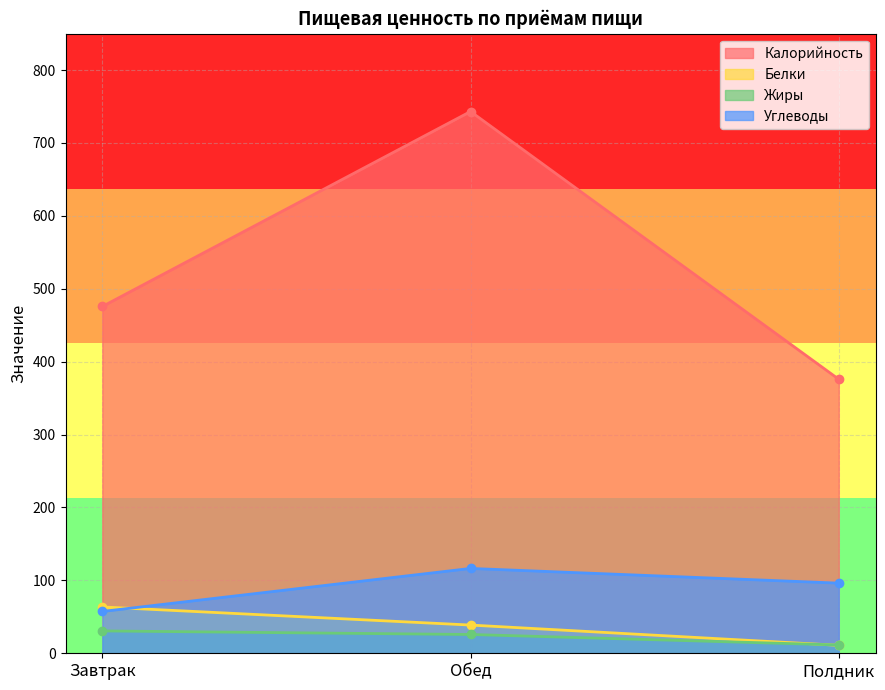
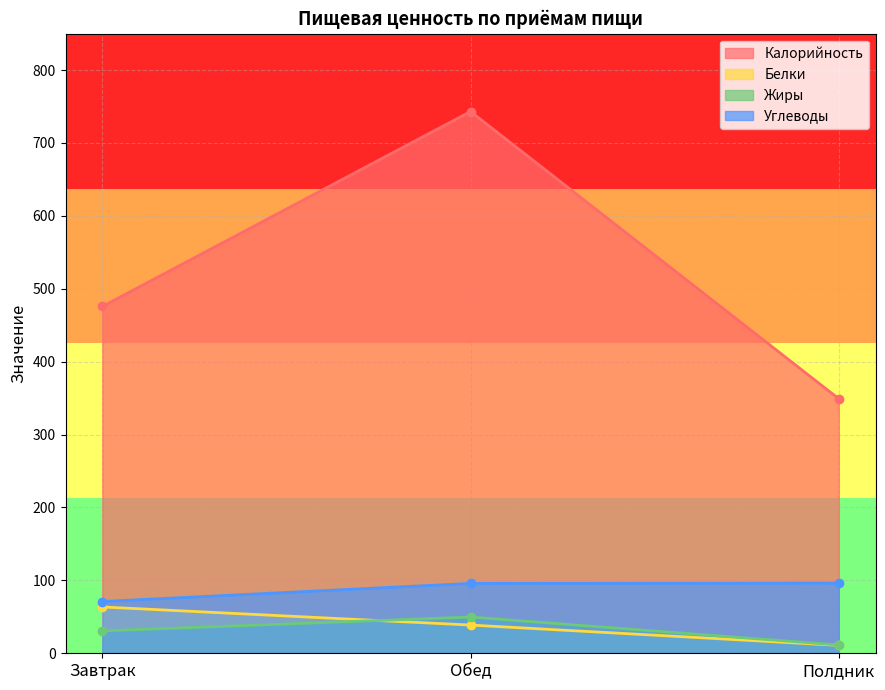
Углеводы, Завтрак: 60 -> 70
Жиры, Обед: 30 -> 50
Углеводы, Обед: 120 -> 100
Калорийность, Полдник: 380 -> 350
